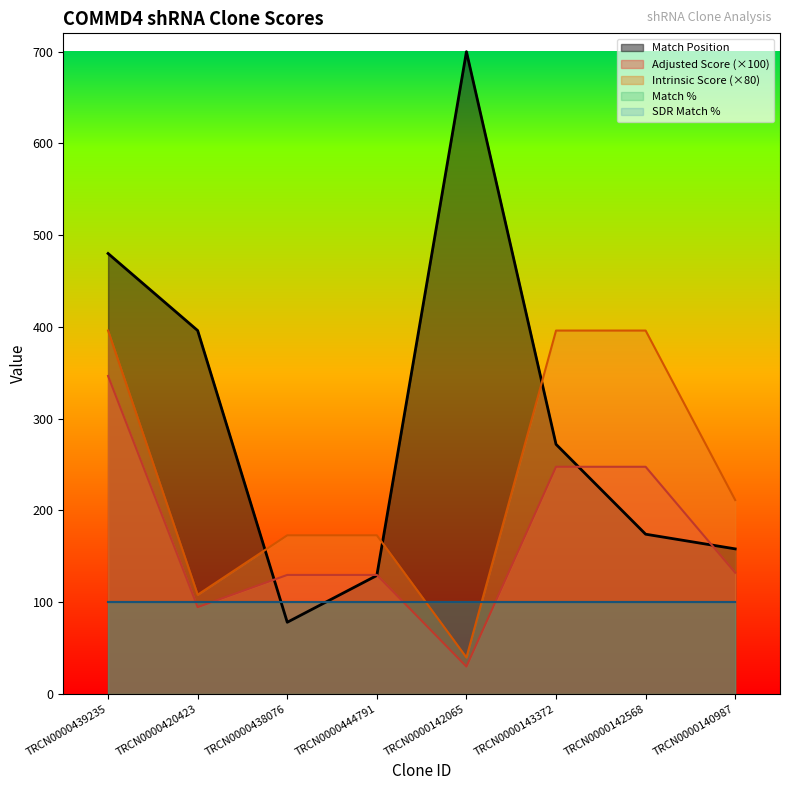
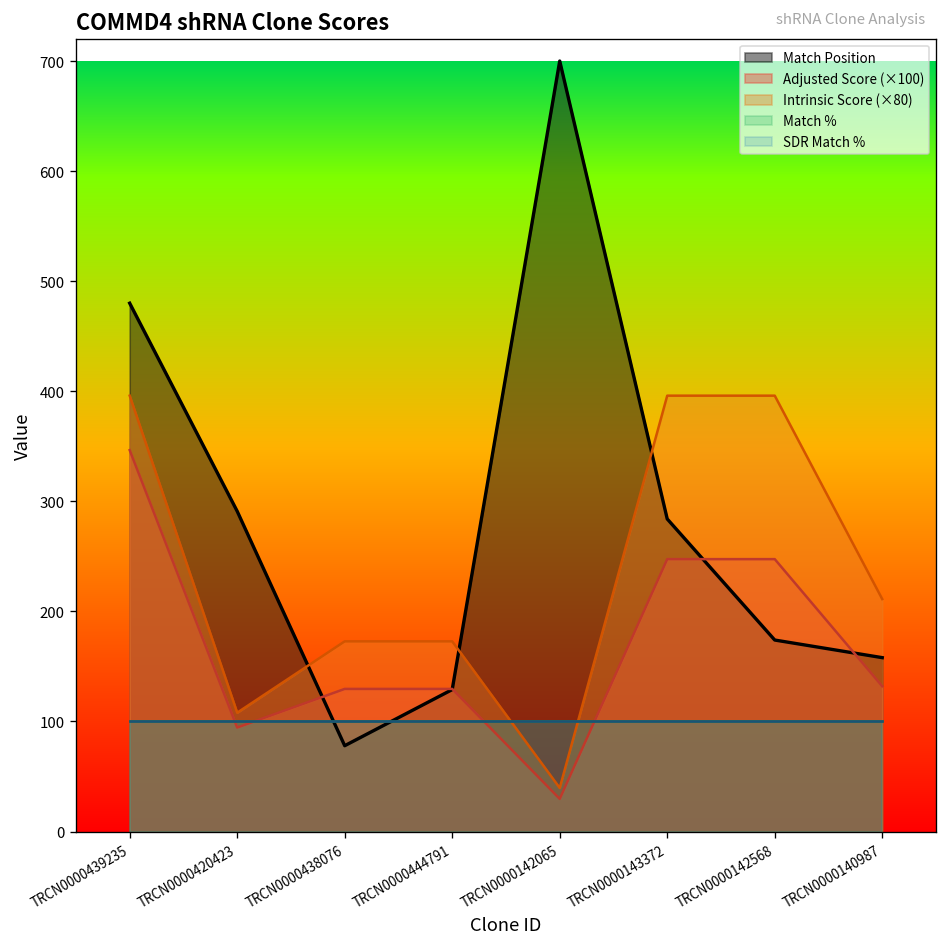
Match Position, TRCN0000420423: 400 -> 290
Match Position, TRCN0000143372: 270 -> 280
